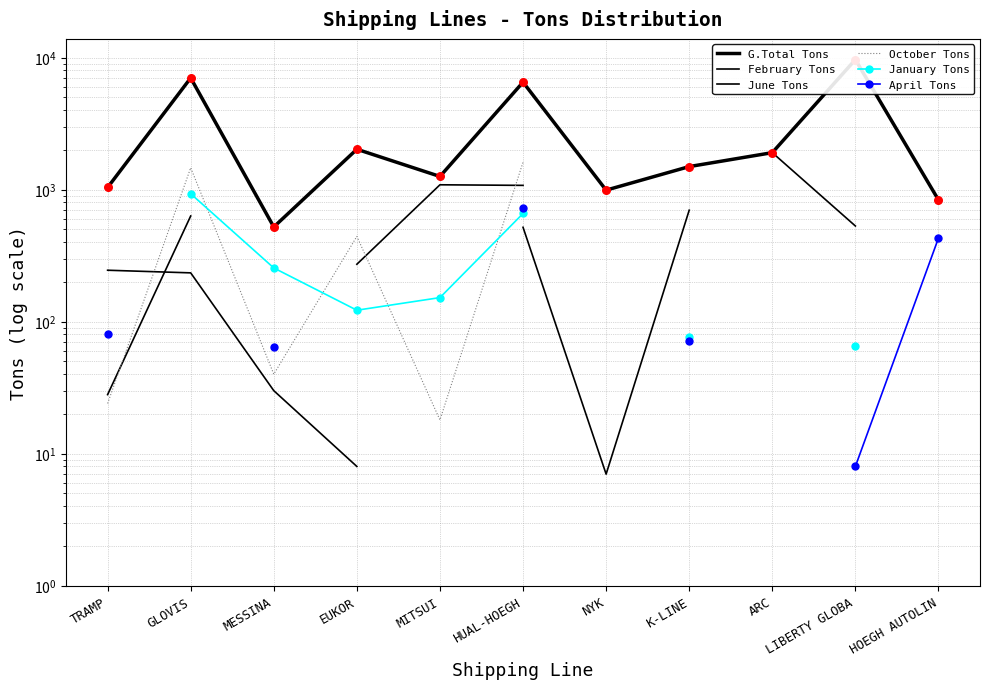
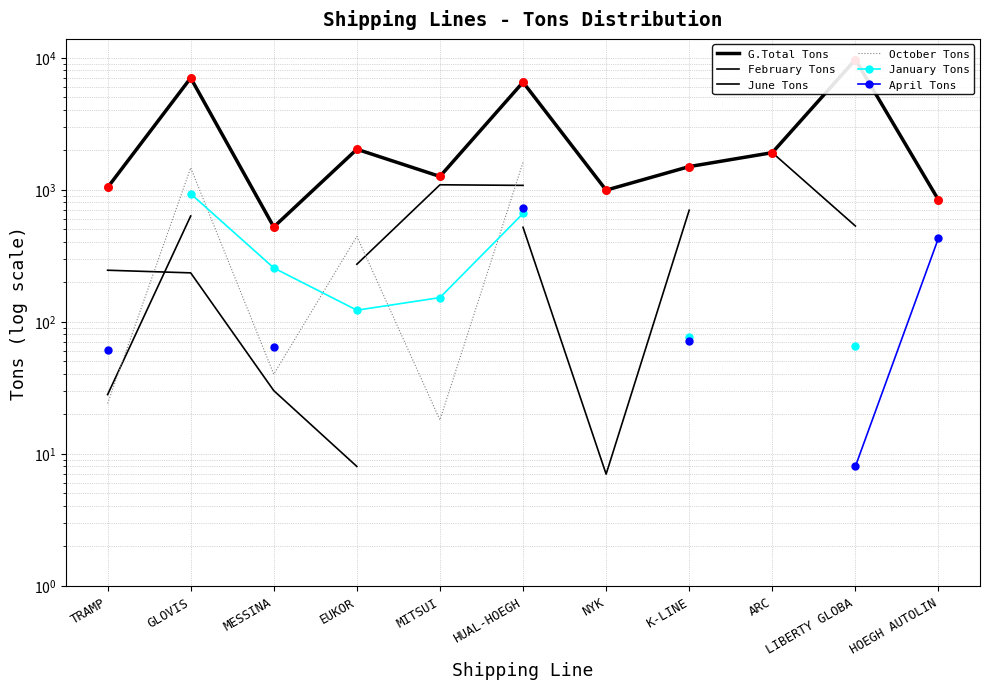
April Tons, TRAMP: 80 -> 60
